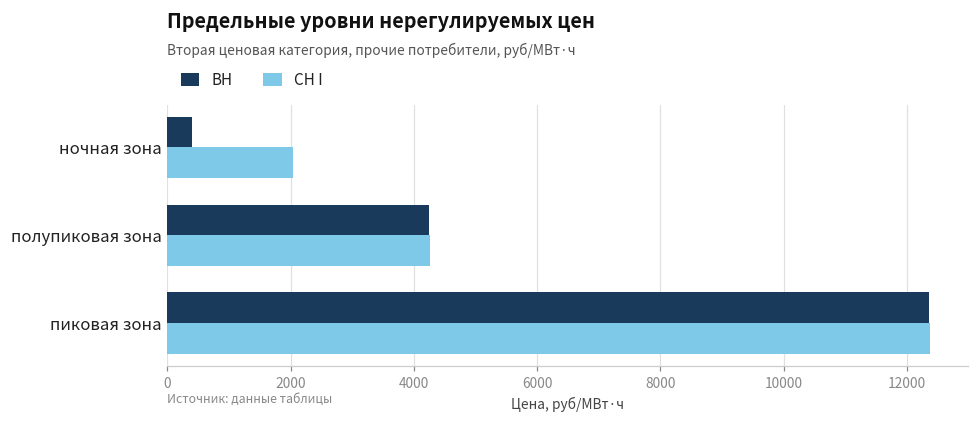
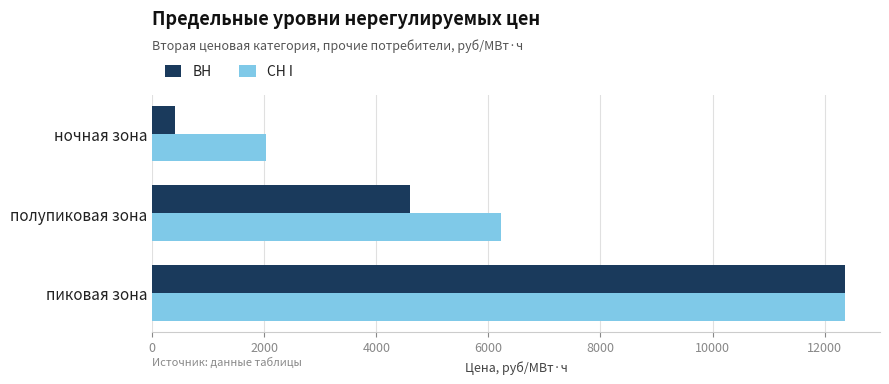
ВН, полупиковая зона: 4200 -> 4600
СН I, полупиковая зона: 4300 -> 6200
